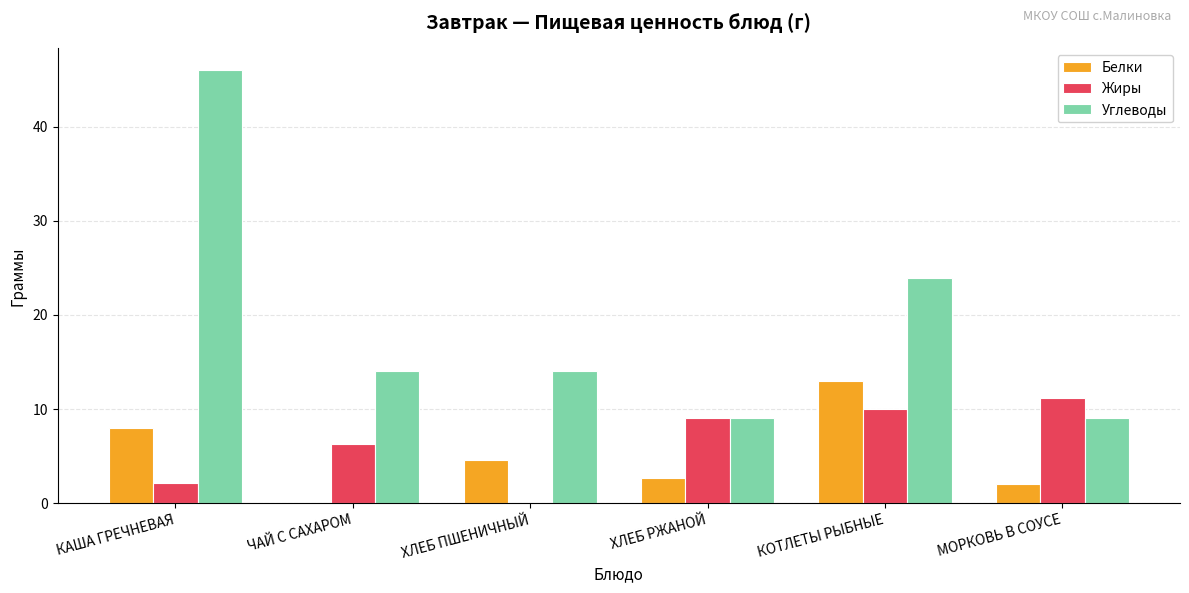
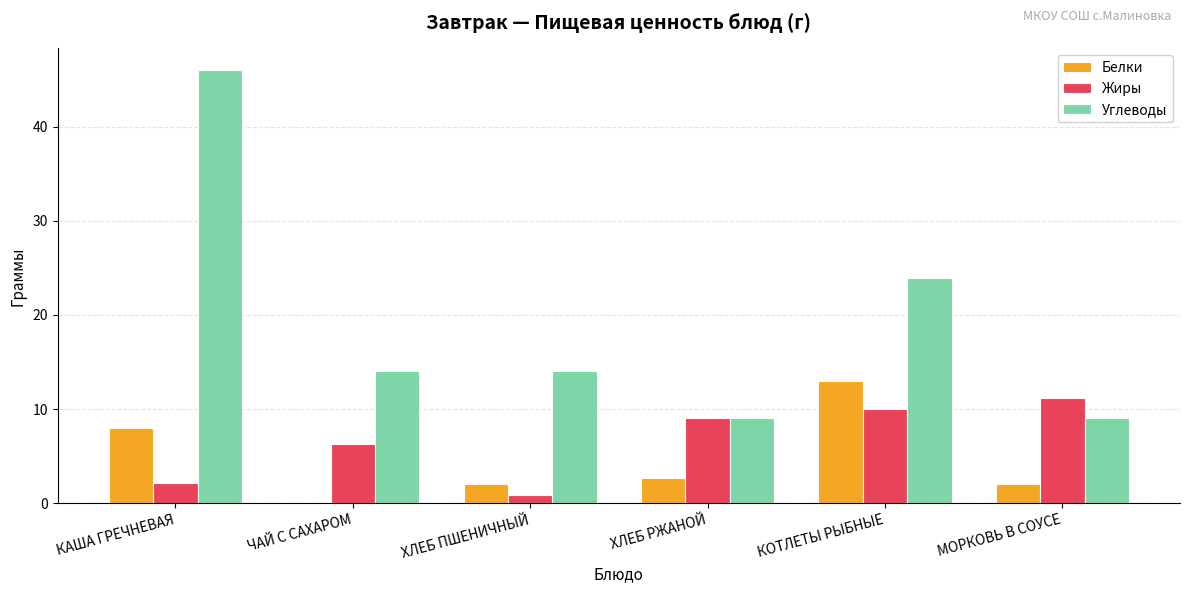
Белки, ХЛЕБ ПШЕНИЧНЫЙ: 5 -> 2
Жиры, ХЛЕБ ПШЕНИЧНЫЙ: 0 -> 1
